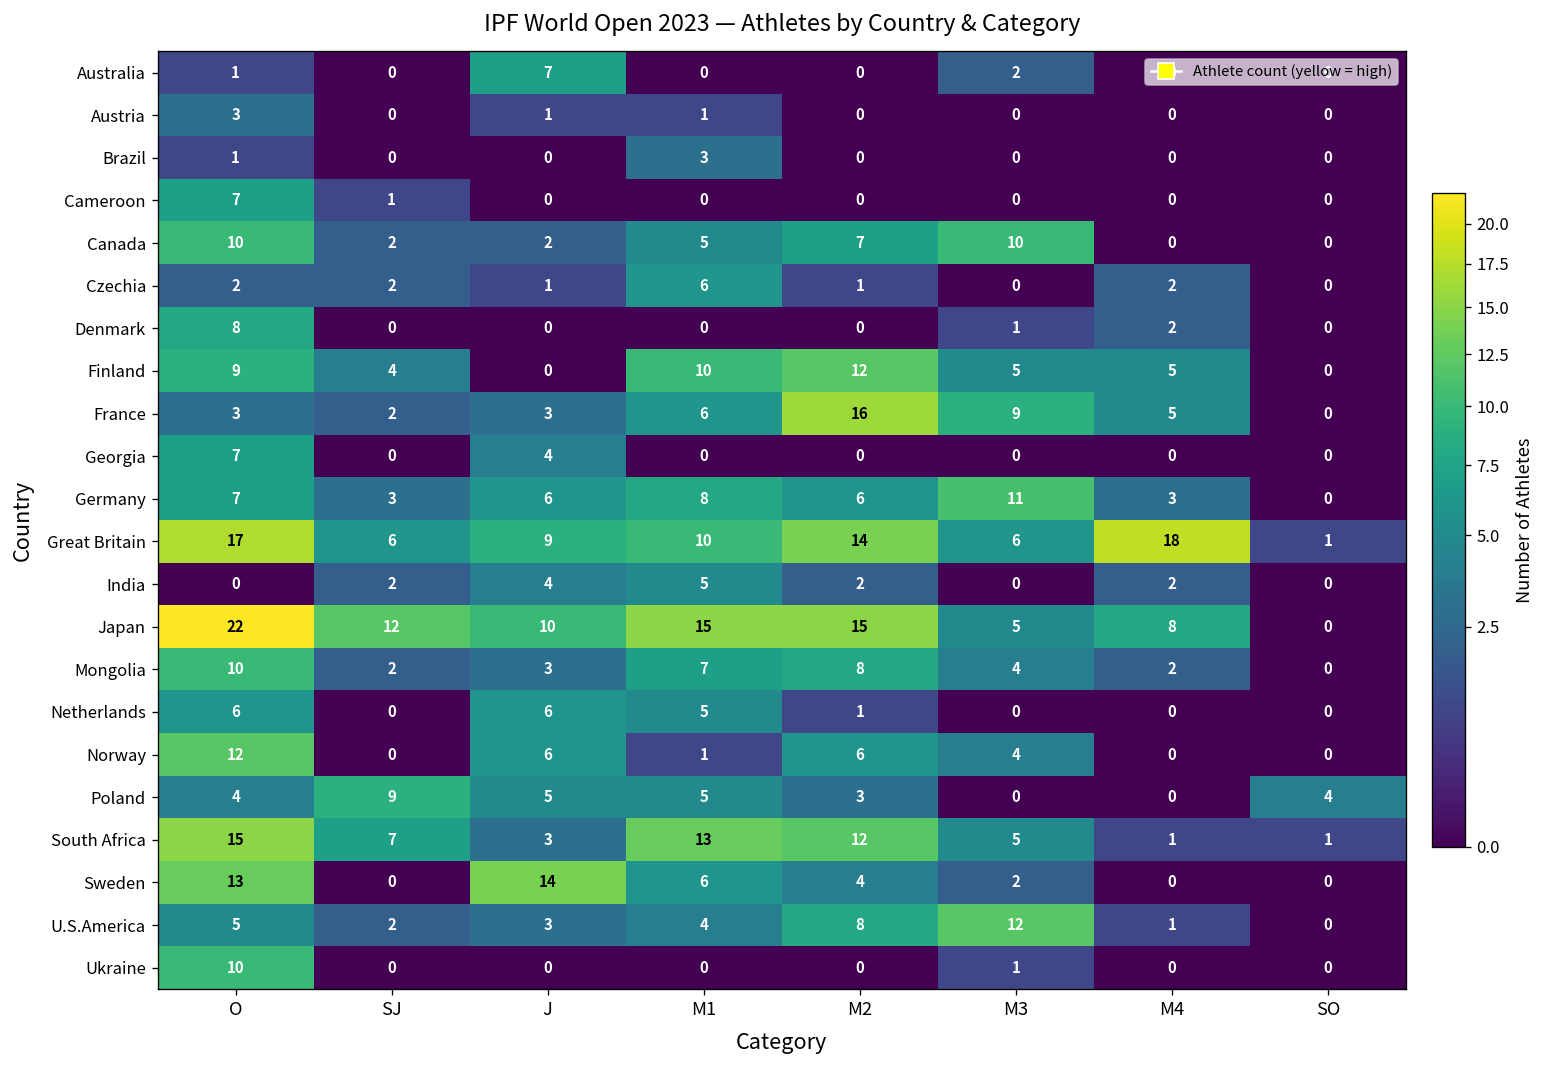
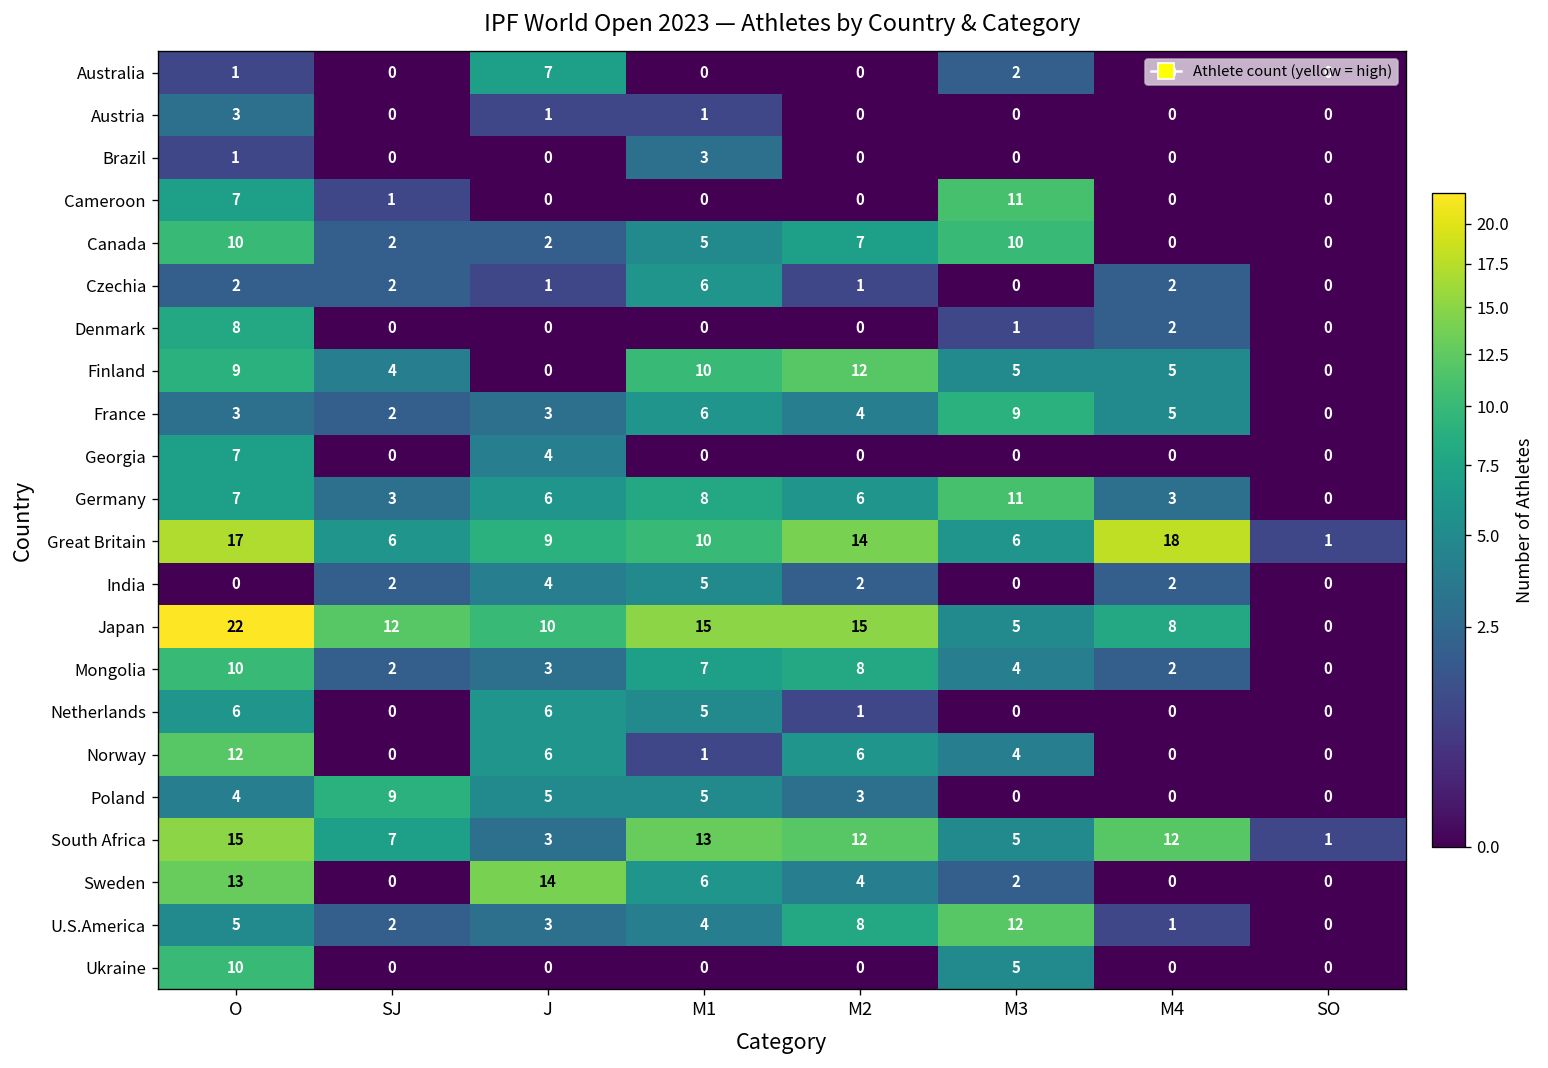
Cameroon, M3: 0 -> 11
France, M2: 16 -> 4
Poland, SO: 4 -> 0
South Africa, M4: 1 -> 12
Ukraine, M3: 1 -> 5
